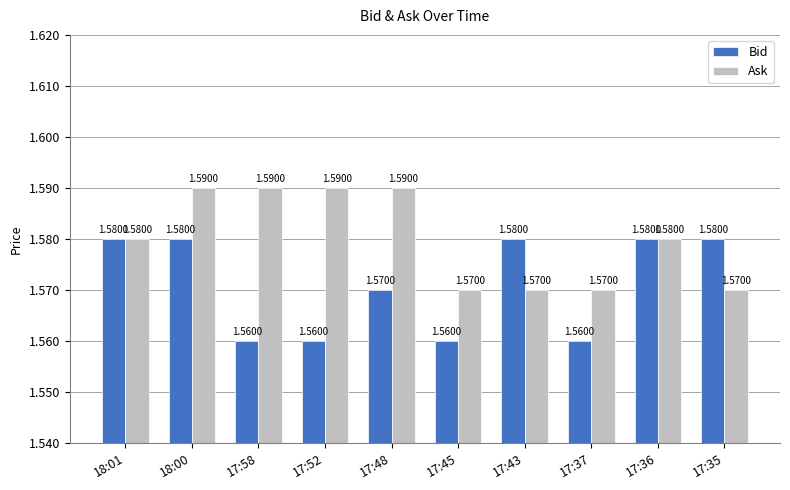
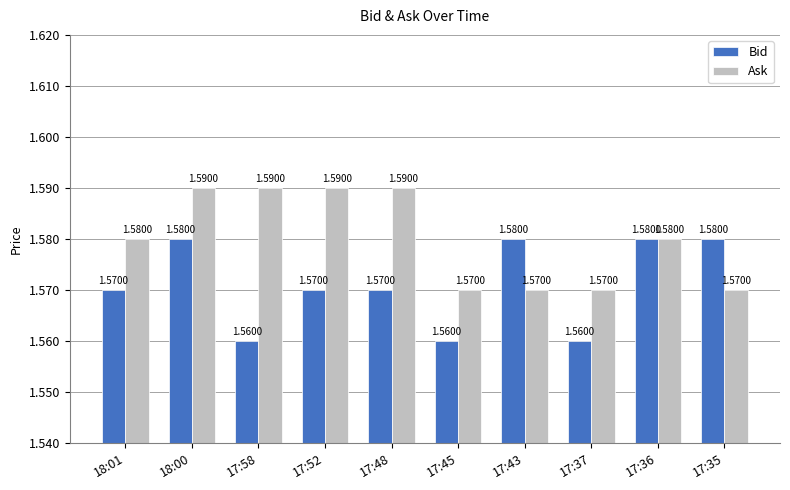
Bid, 18:01: 1.5800 -> 1.5700
Bid, 17:52: 1.5600 -> 1.5700
